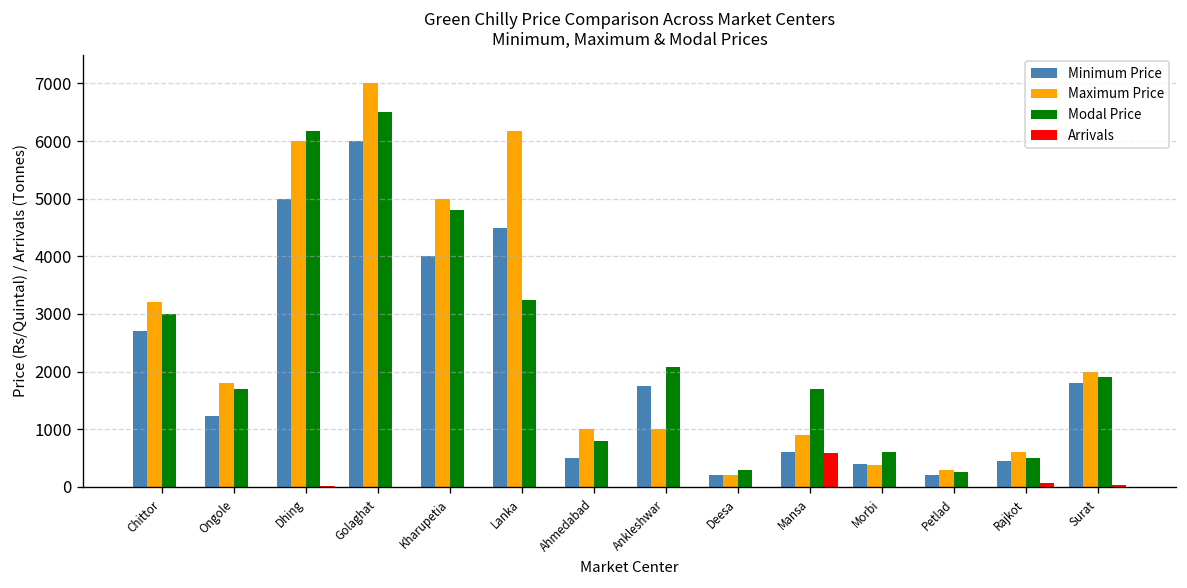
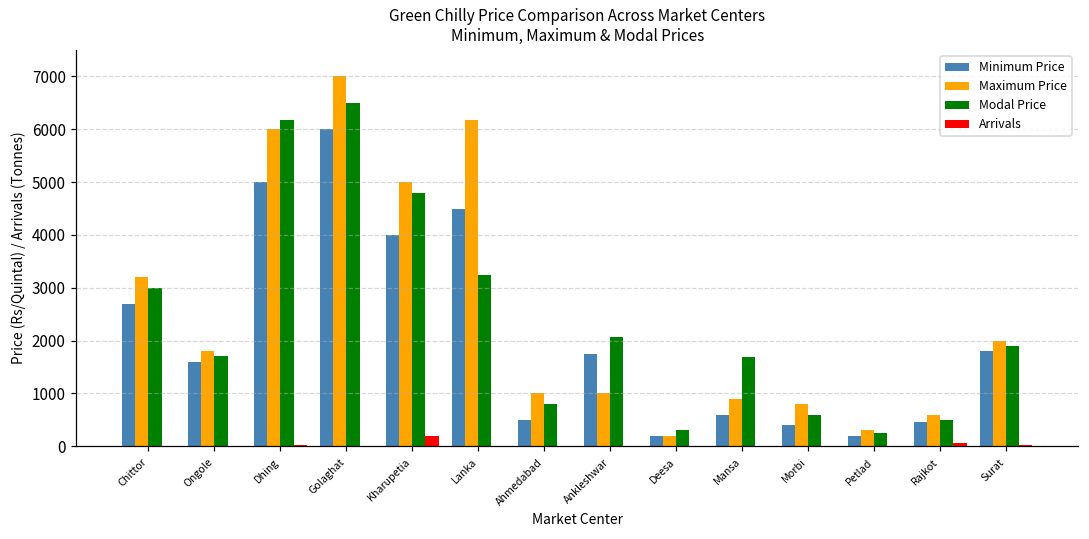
Minimum Price, Ongole: 1200 -> 1600
Arrivals, Kharupetia: 0 -> 200
Arrivals, Mansa: 600 -> 0
Maximum Price, Morbi: 400 -> 800
